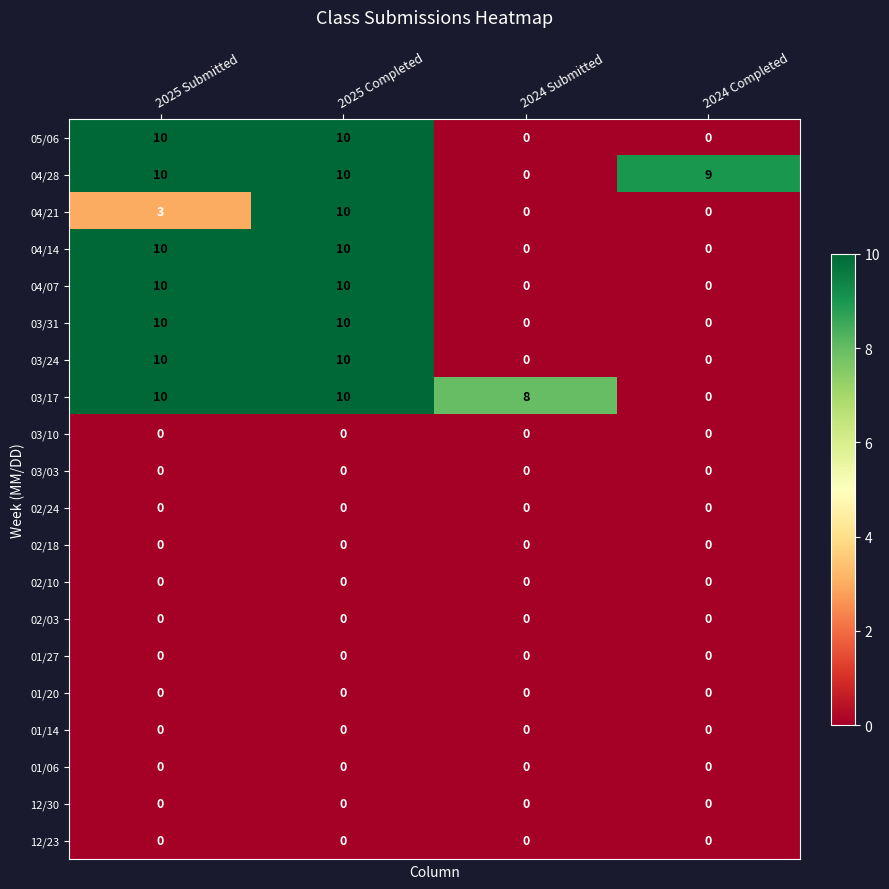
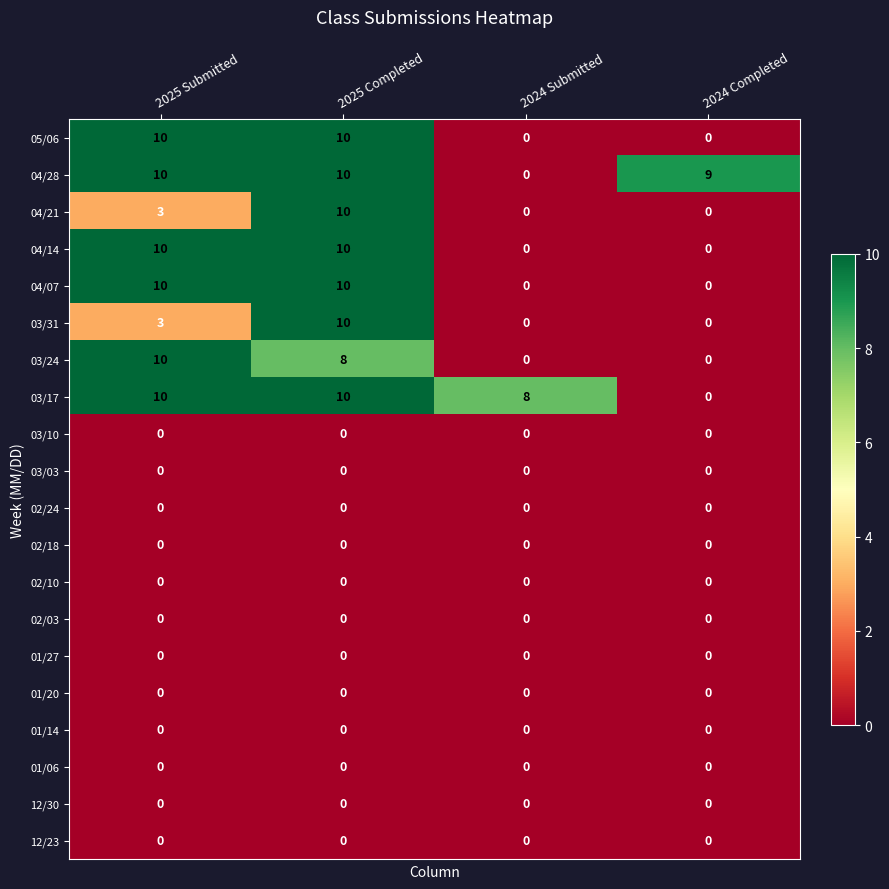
03/31, 2025 Submitted: 10 -> 3
03/24, 2025 Completed: 10 -> 8
